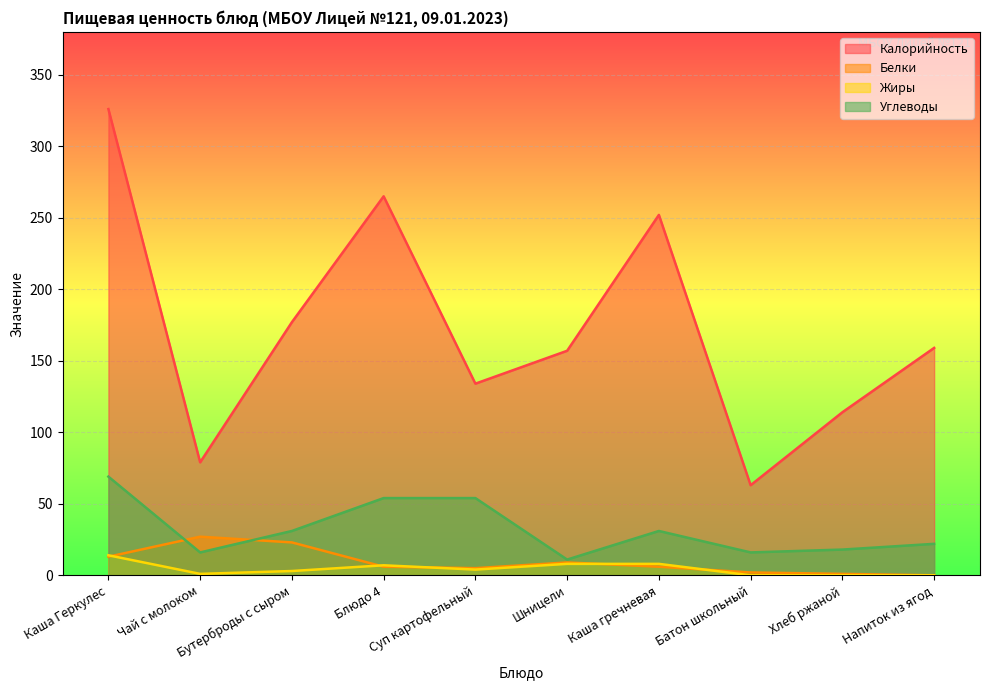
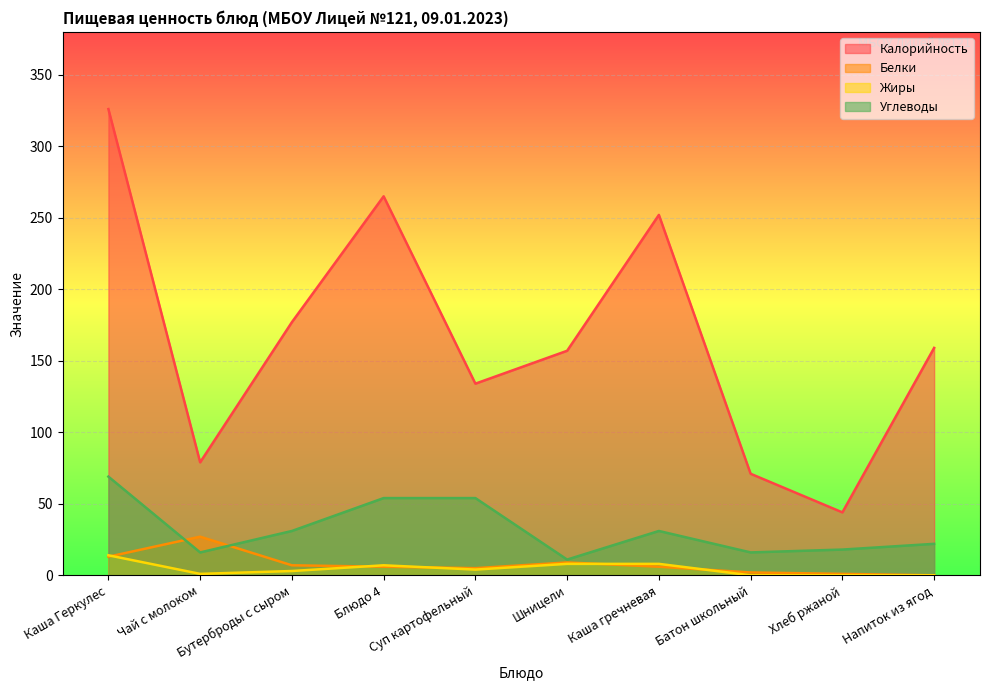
Белки, Бутерброды с сыром: 23 -> 7
Калорийность, Батон школьный: 63 -> 71
Калорийность, Хлеб ржаной: 114 -> 44
